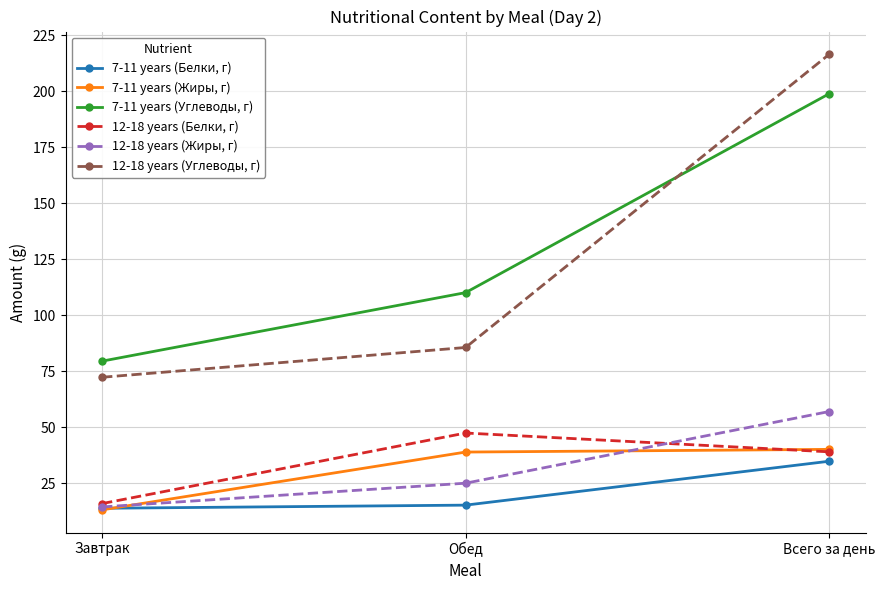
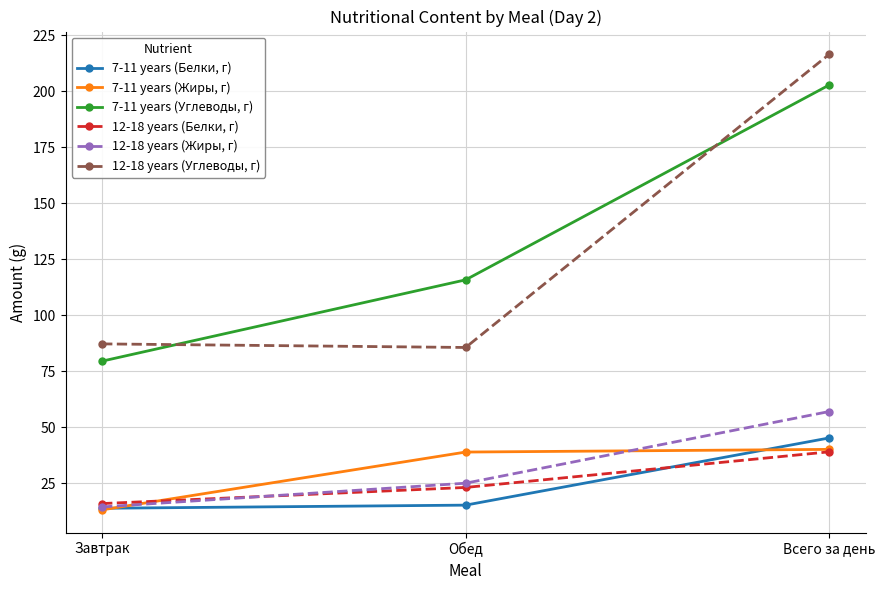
12-18 years (Углеводы, г), Завтрак: 72 -> 87
7-11 years (Углеводы, г), Обед: 110 -> 116
12-18 years (Белки, г), Обед: 47 -> 23
7-11 years (Белки, г), Всего за день: 35 -> 45
7-11 years (Углеводы, г), Всего за день: 199 -> 203
